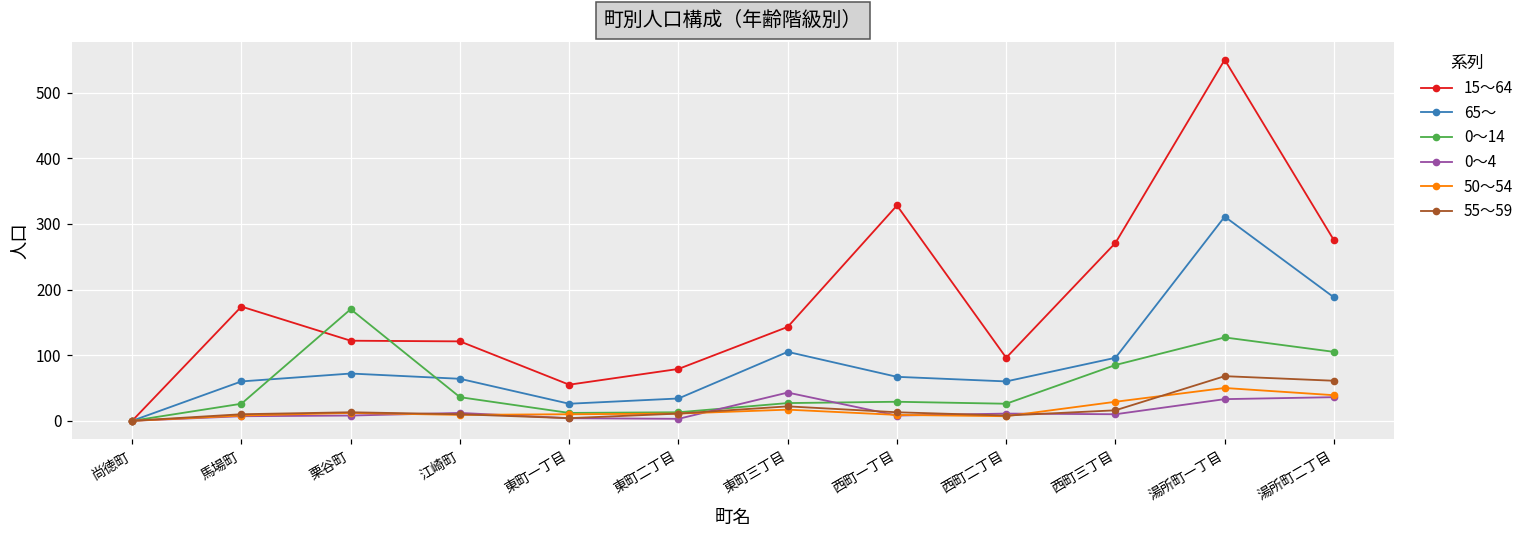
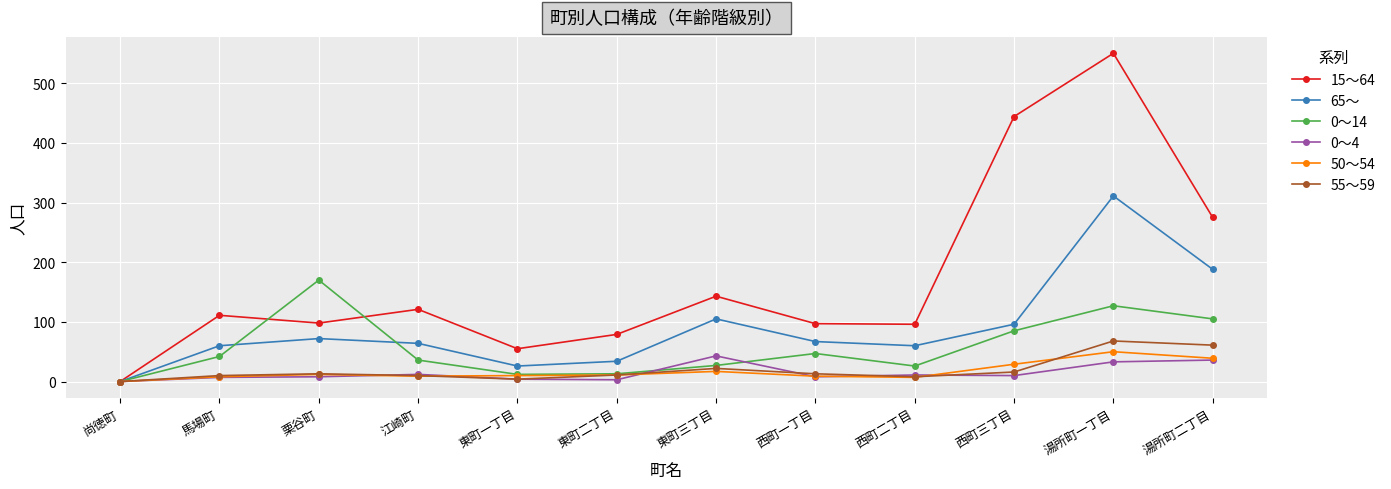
15～64, 馬場町: 170 -> 110
0～14, 馬場町: 30 -> 40
15～64, 栗谷町: 120 -> 100
15～64, 西町一丁目: 330 -> 100
0～14, 西町一丁目: 30 -> 50
15～64, 西町三丁目: 270 -> 440
